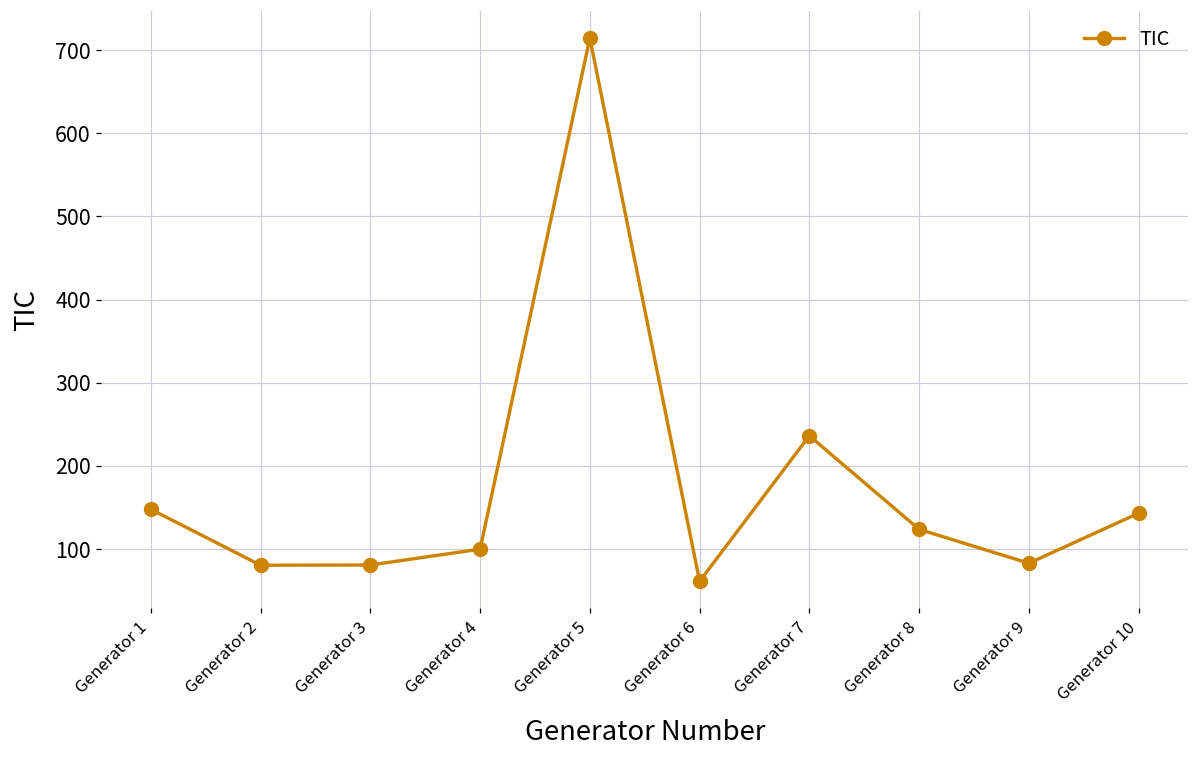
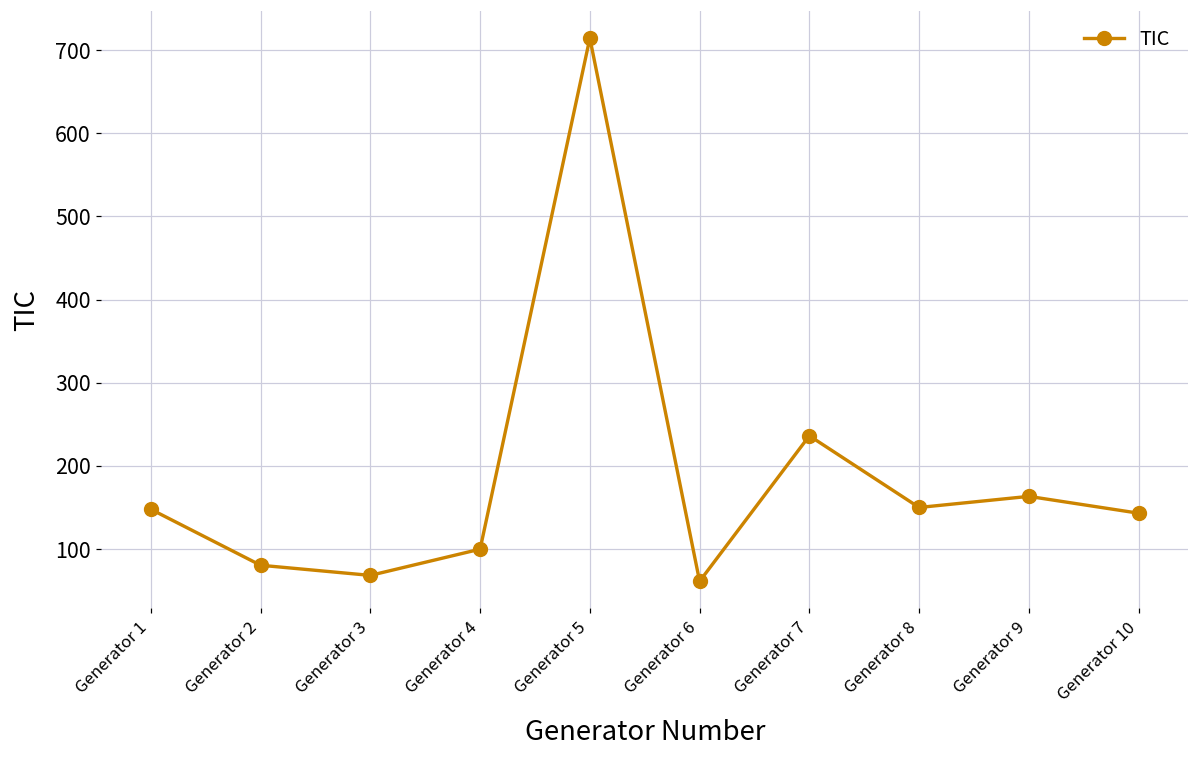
Generator 3: 80 -> 70
Generator 8: 120 -> 150
Generator 9: 80 -> 160
